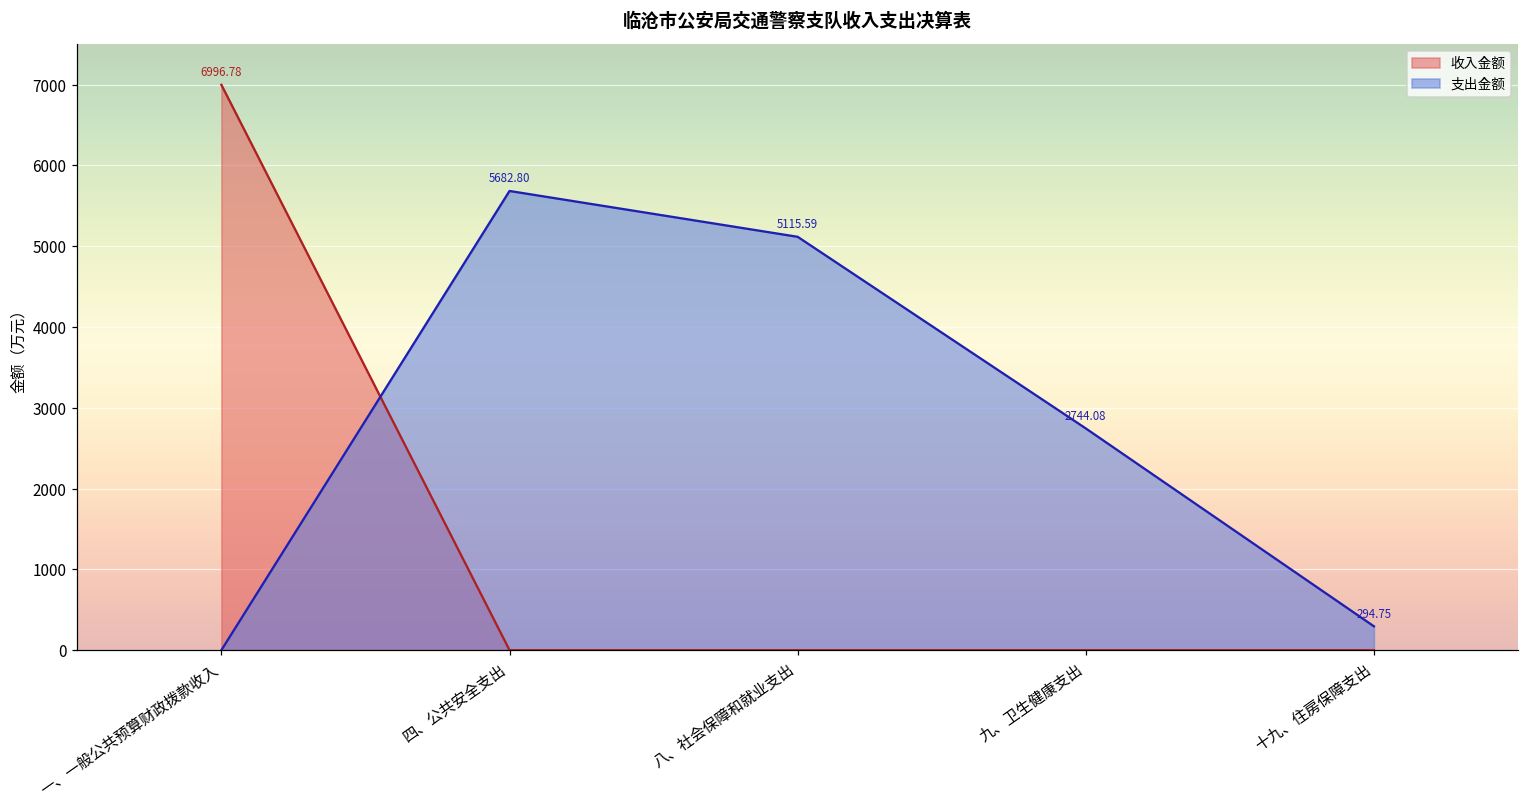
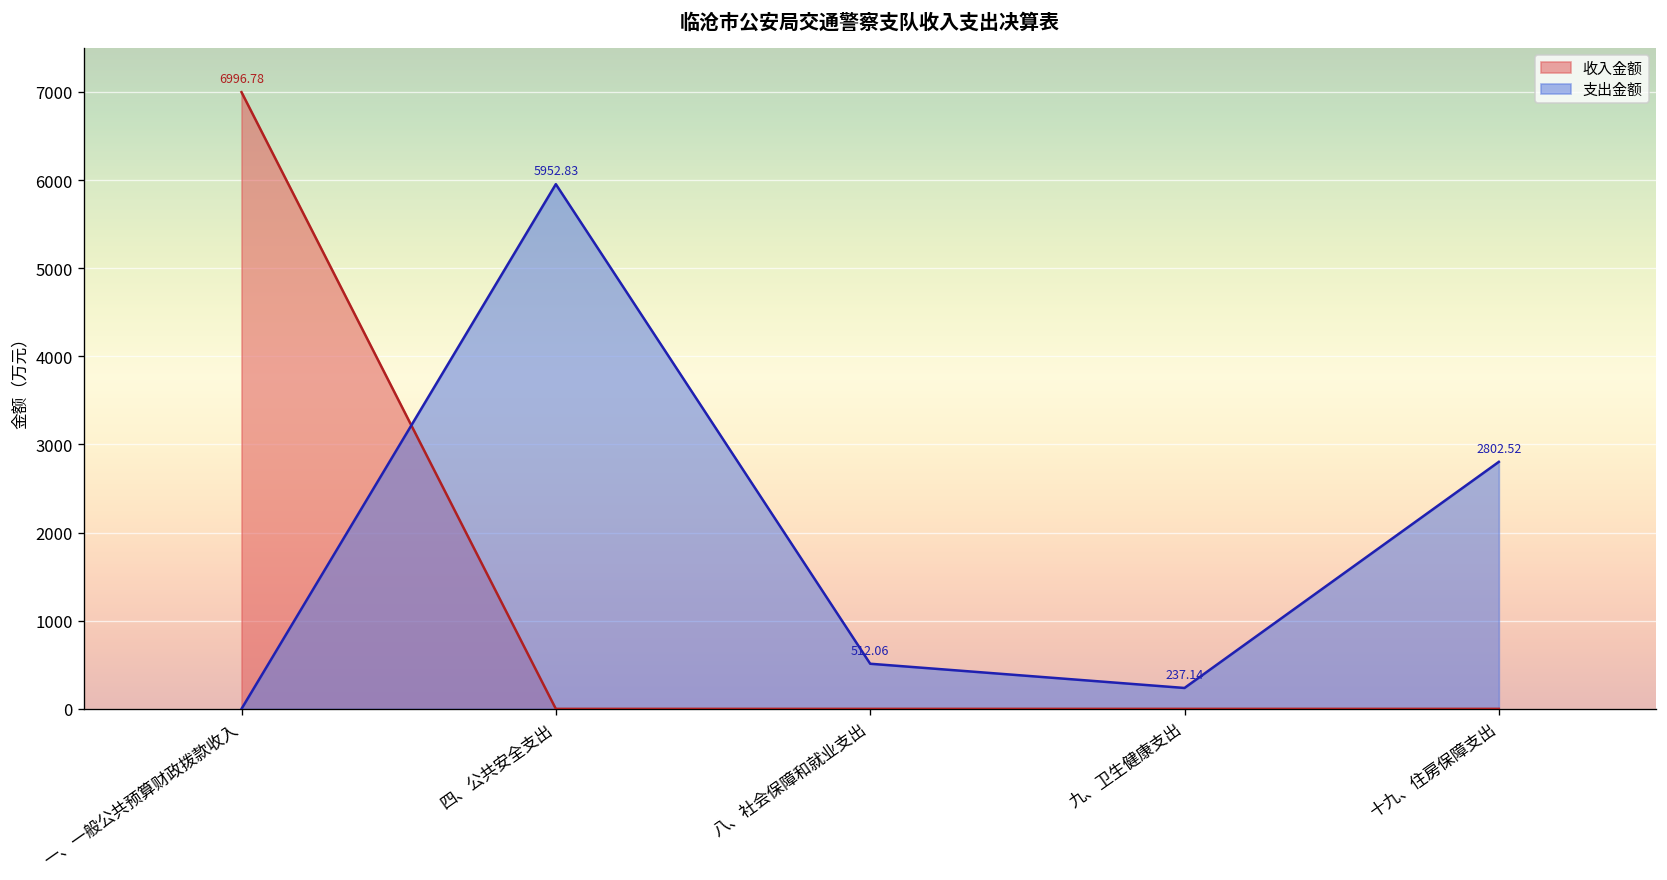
支出金额, 四、公共安全支出: 5682.80 -> 5952.83
支出金额, 八、社会保障和就业支出: 5115.59 -> 512.06
支出金额, 九、卫生健康支出: 2744.08 -> 237.14
支出金额, 十九、住房保障支出: 294.75 -> 2802.52
